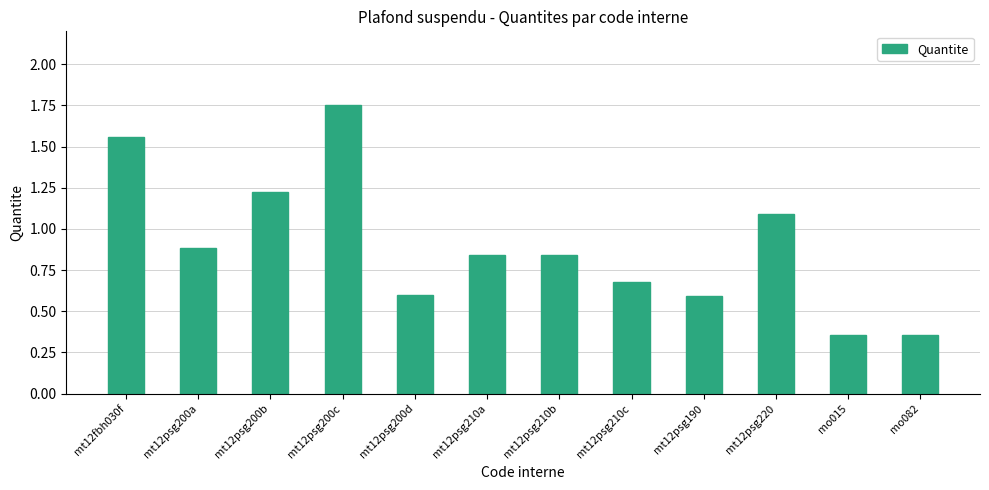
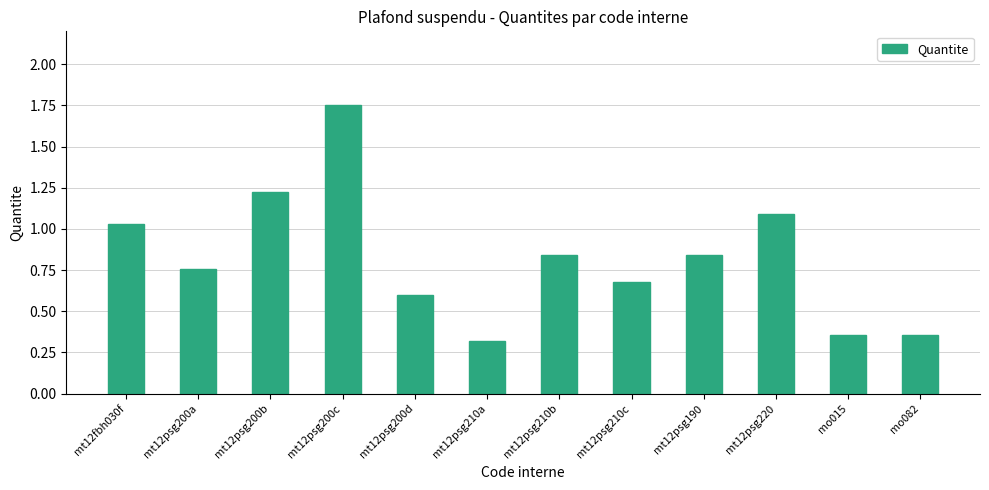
mt12fbh030f: 1.56 -> 1.03
mt12psg200a: 0.88 -> 0.76
mt12psg210a: 0.84 -> 0.32
mt12psg190: 0.59 -> 0.84
